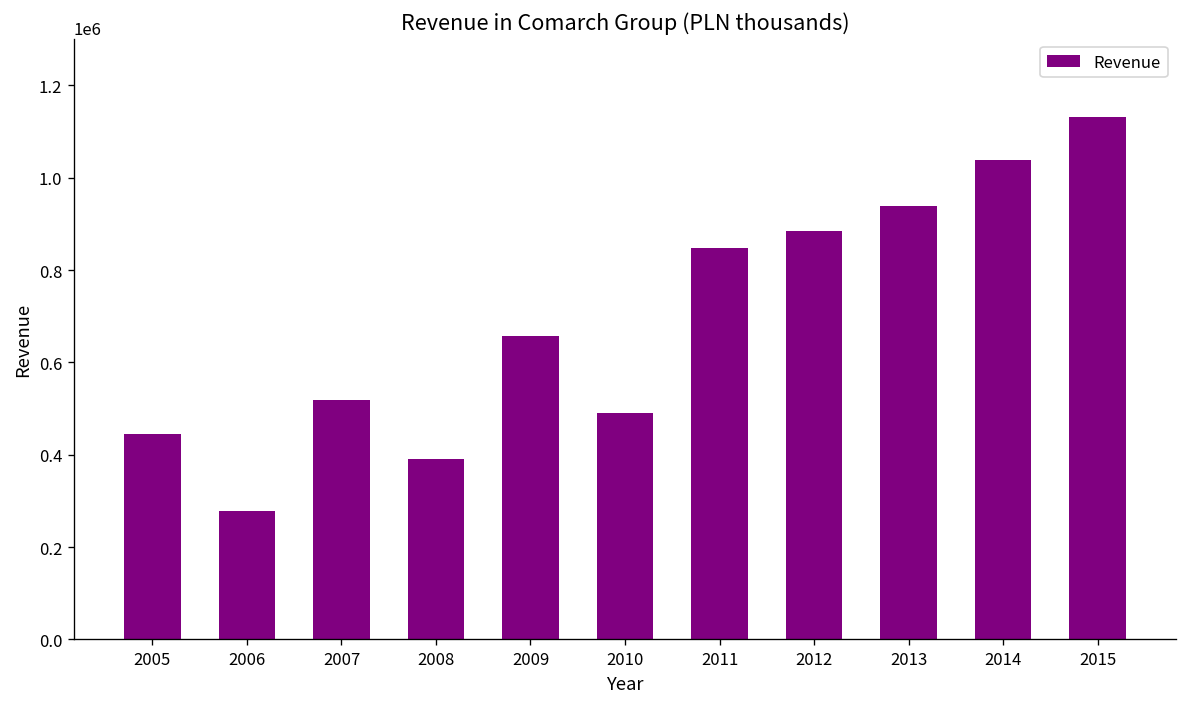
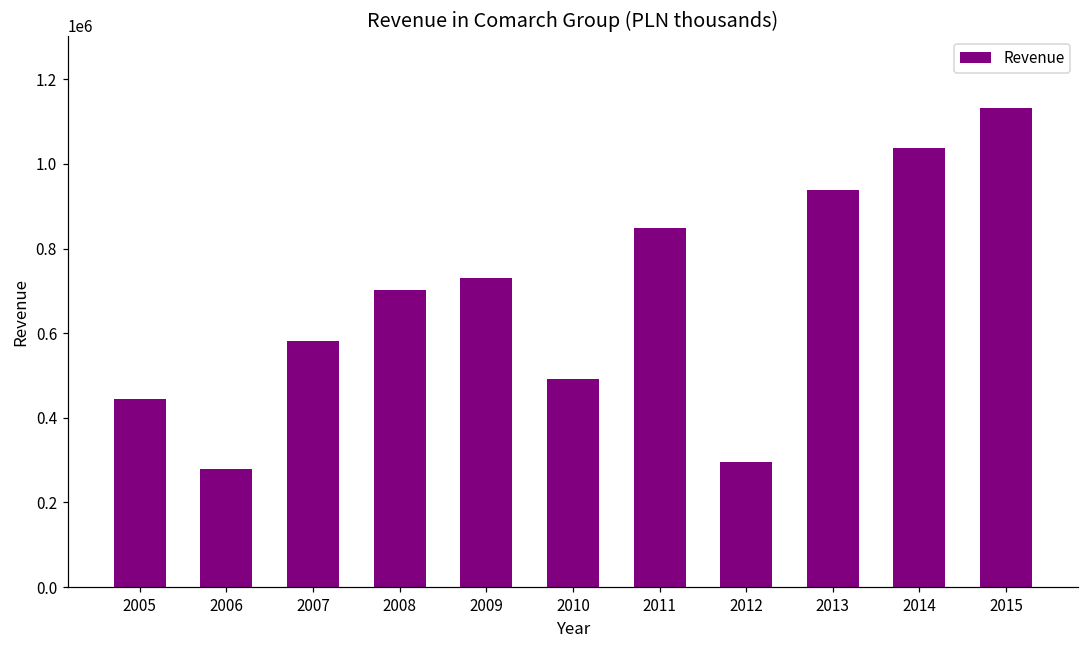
2007: 520000 -> 580000
2008: 390000 -> 700000
2009: 660000 -> 730000
2012: 880000 -> 300000
